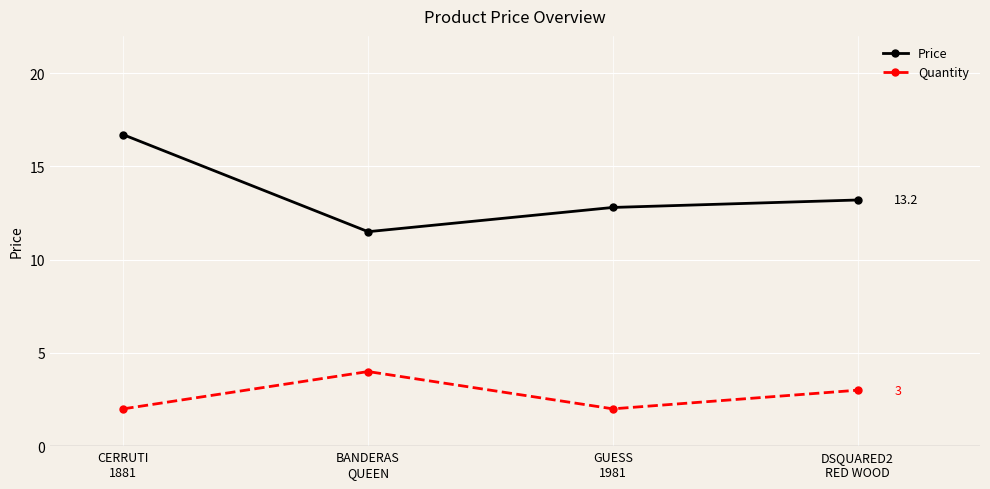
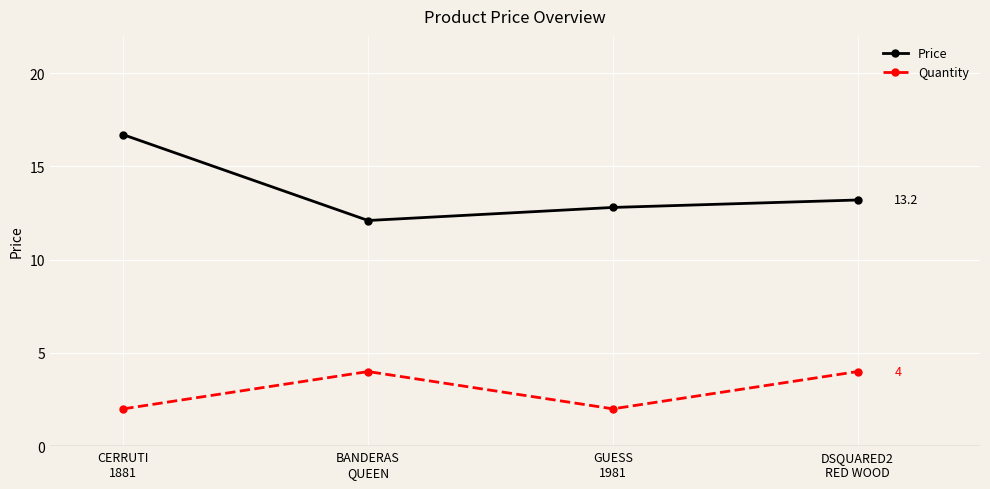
Price, BANDERAS QUEEN: 11.5 -> 12.1
Quantity, DSQUARED2 RED WOOD: 3 -> 4
